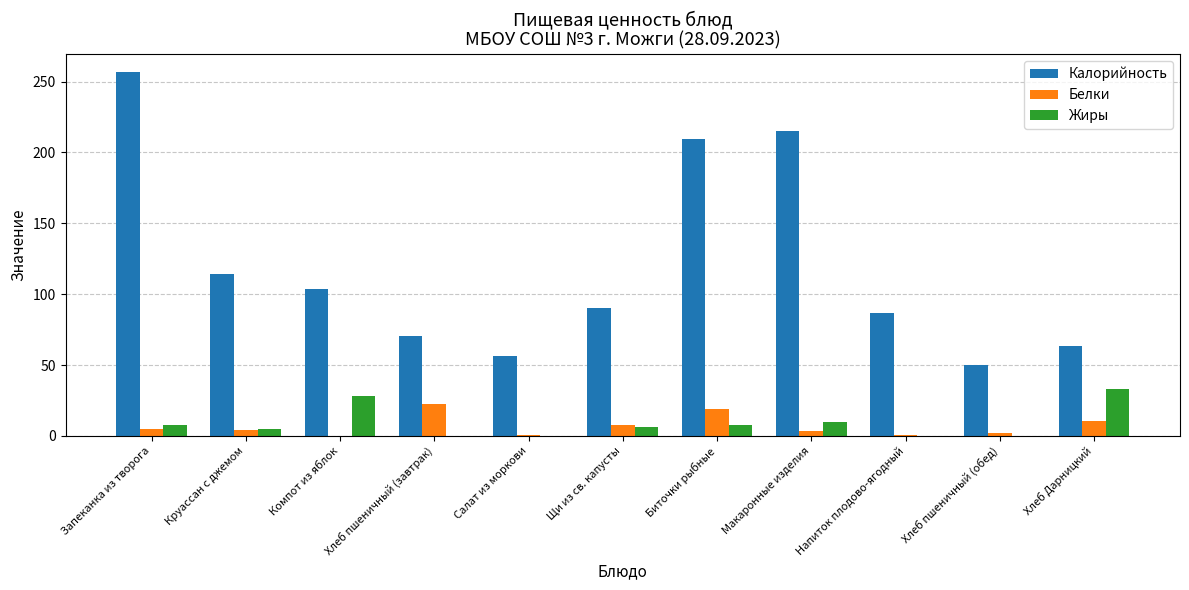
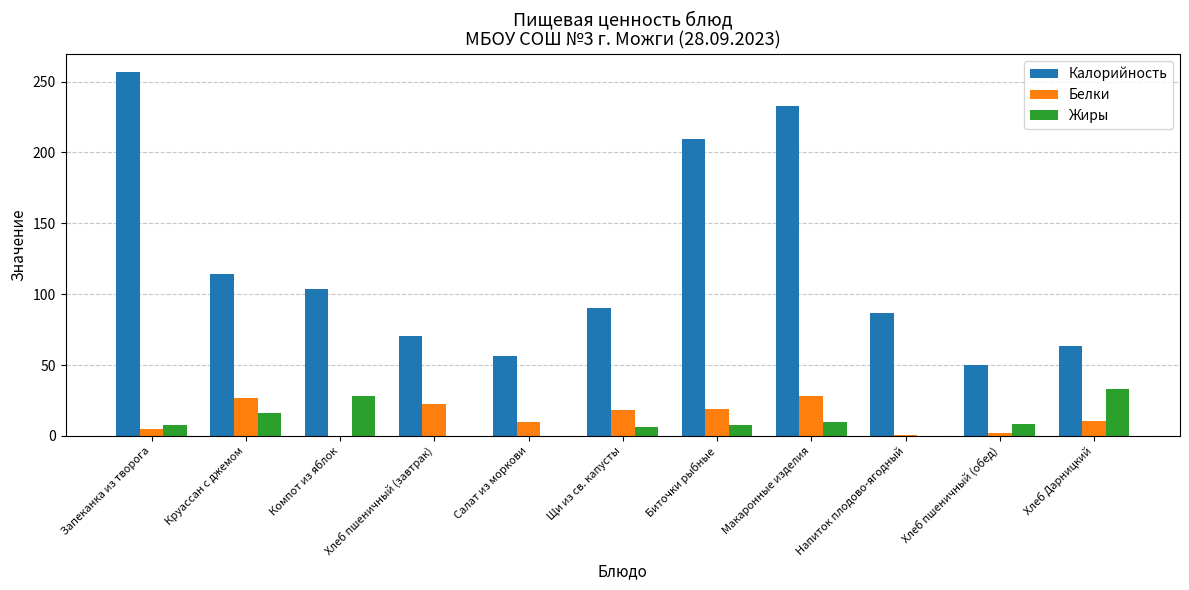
Белки, Круассан с джемом: 4 -> 27
Жиры, Круассан с джемом: 5 -> 16
Белки, Салат из моркови: 0 -> 10
Белки, Щи из св. капусты: 8 -> 18
Калорийность, Макаронные изделия: 215 -> 233
Белки, Макаронные изделия: 3 -> 28
Жиры, Хлеб пшеничный (обед): 0 -> 9
